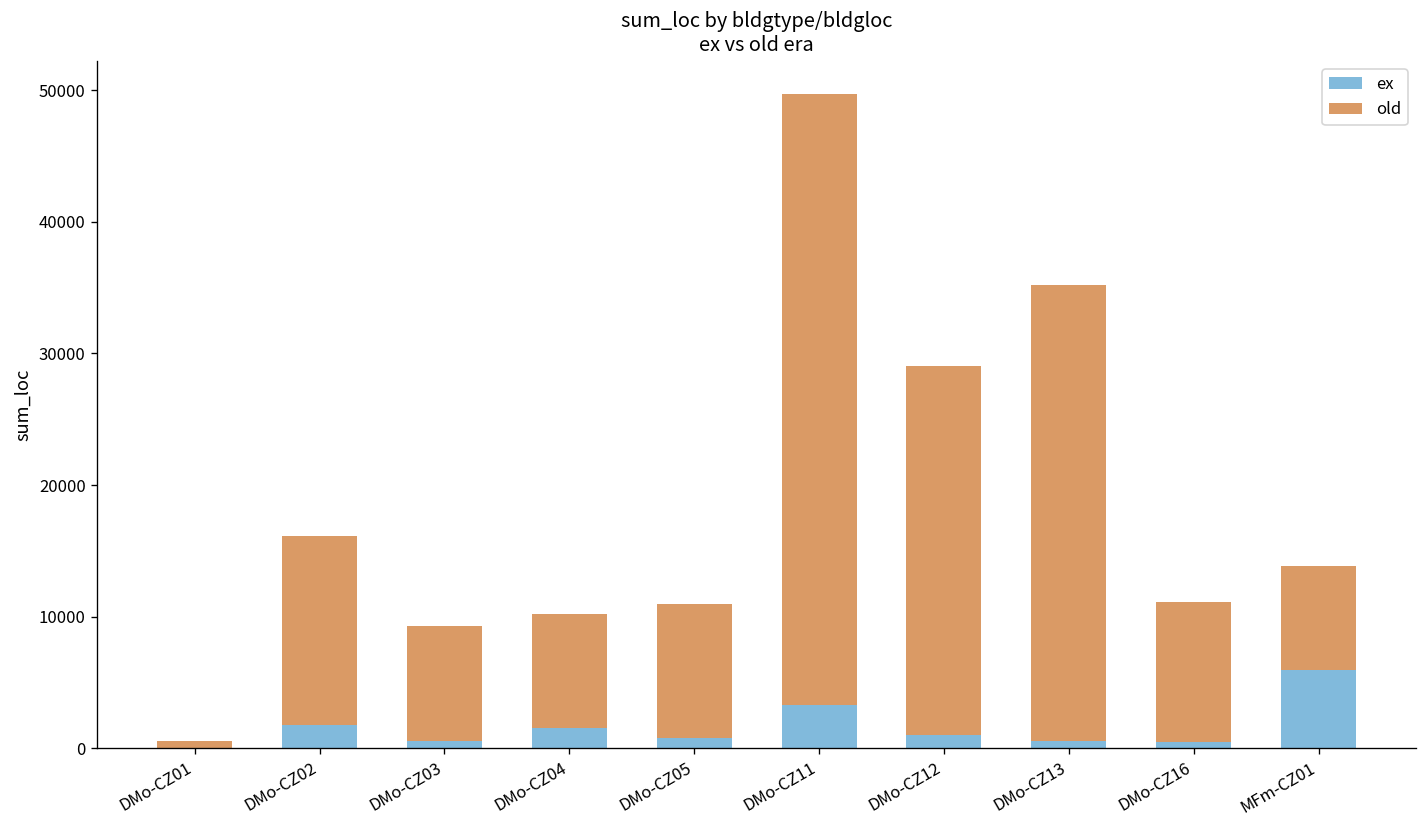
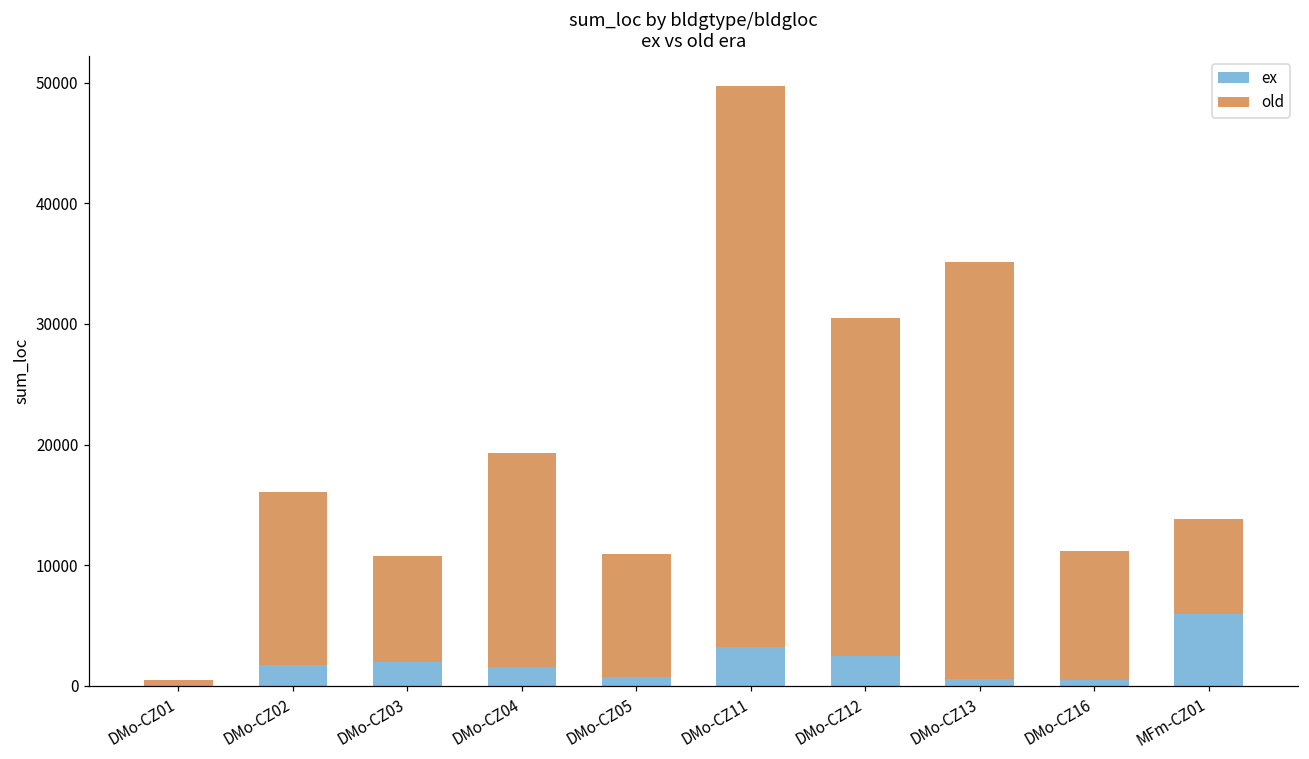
ex, DMo-CZ03: 500 -> 2000
old, DMo-CZ04: 8700 -> 17800
ex, DMo-CZ12: 1000 -> 2500
